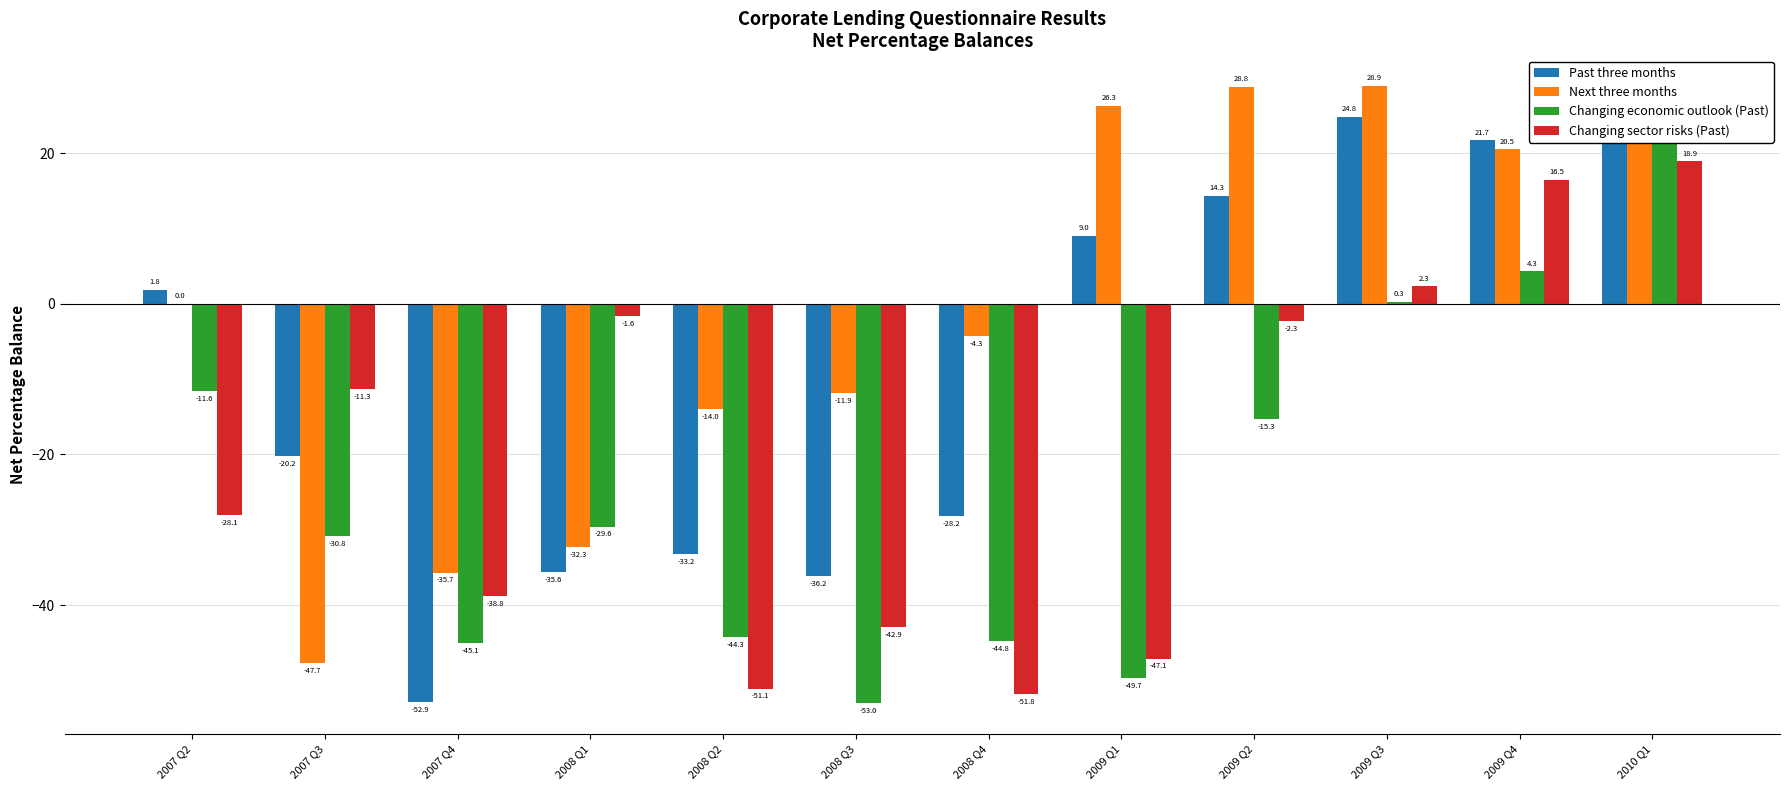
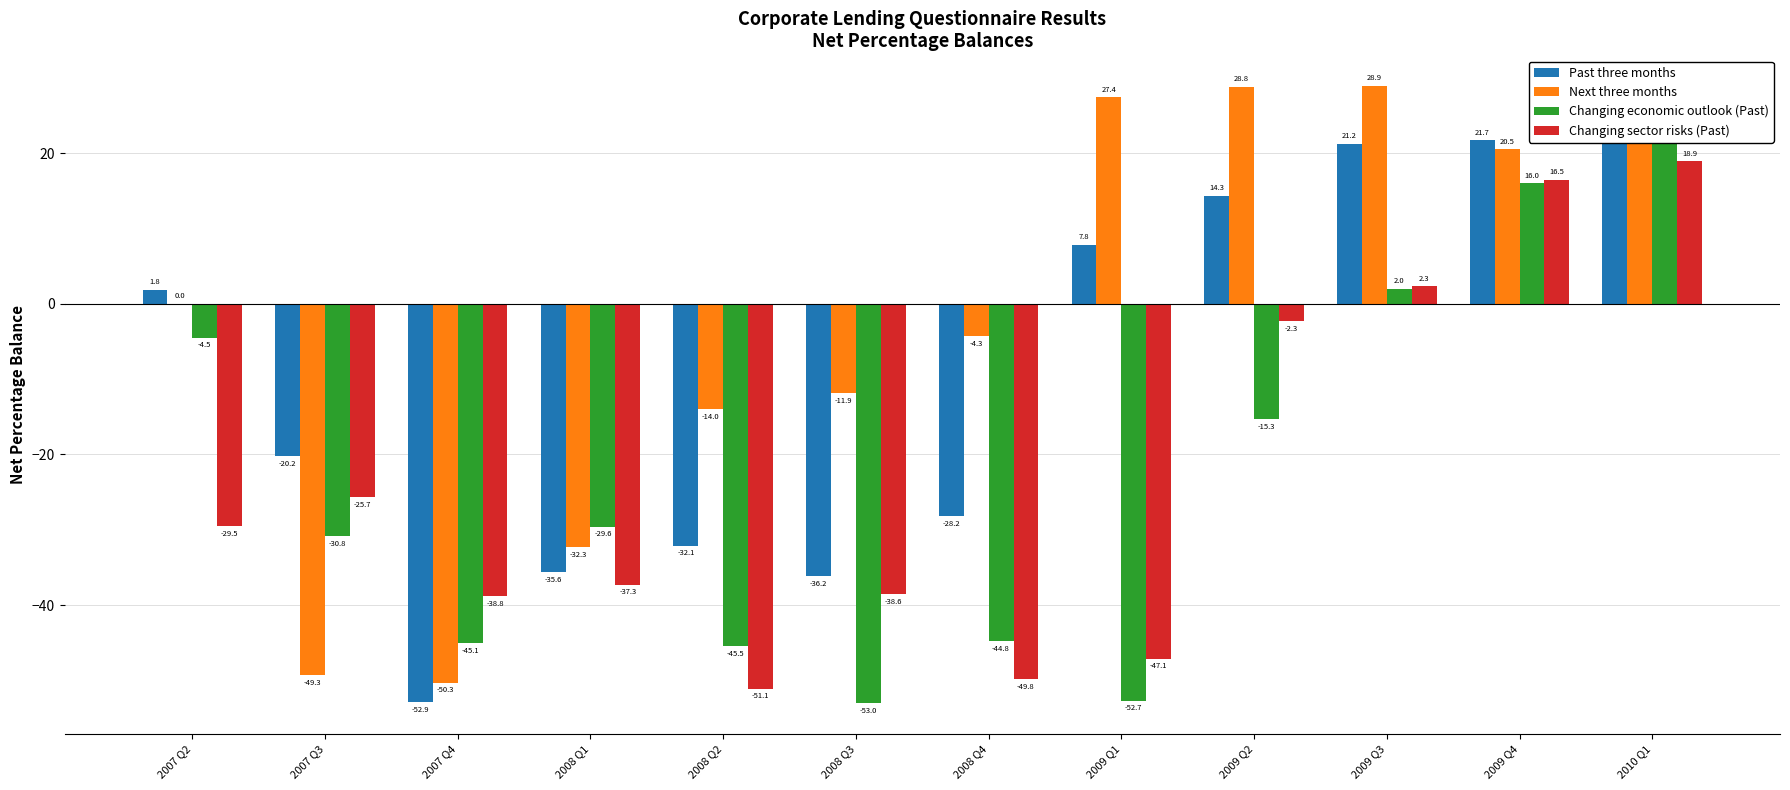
Changing economic outlook (Past), 2007 Q2: -11.6 -> -4.5
Changing sector risks (Past), 2007 Q2: -28.1 -> -29.5
Next three months, 2007 Q3: -47.7 -> -49.3
Changing sector risks (Past), 2007 Q3: -11.3 -> -25.7
Next three months, 2007 Q4: -35.7 -> -50.3
Changing sector risks (Past), 2008 Q1: -1.6 -> -37.3
Past three months, 2008 Q2: -33.2 -> -32.1
Changing economic outlook (Past), 2008 Q2: -44.3 -> -45.5
Changing sector risks (Past), 2008 Q3: -42.9 -> -38.6
Changing sector risks (Past), 2008 Q4: -51.8 -> -49.8
Past three months, 2009 Q1: 9.0 -> 7.8
Next three months, 2009 Q1: 26.3 -> 27.4
Changing economic outlook (Past), 2009 Q1: -49.7 -> -52.7
Past three months, 2009 Q3: 24.8 -> 21.2
Changing economic outlook (Past), 2009 Q3: 0.3 -> 2.0
Changing economic outlook (Past), 2009 Q4: 4.3 -> 16.0
